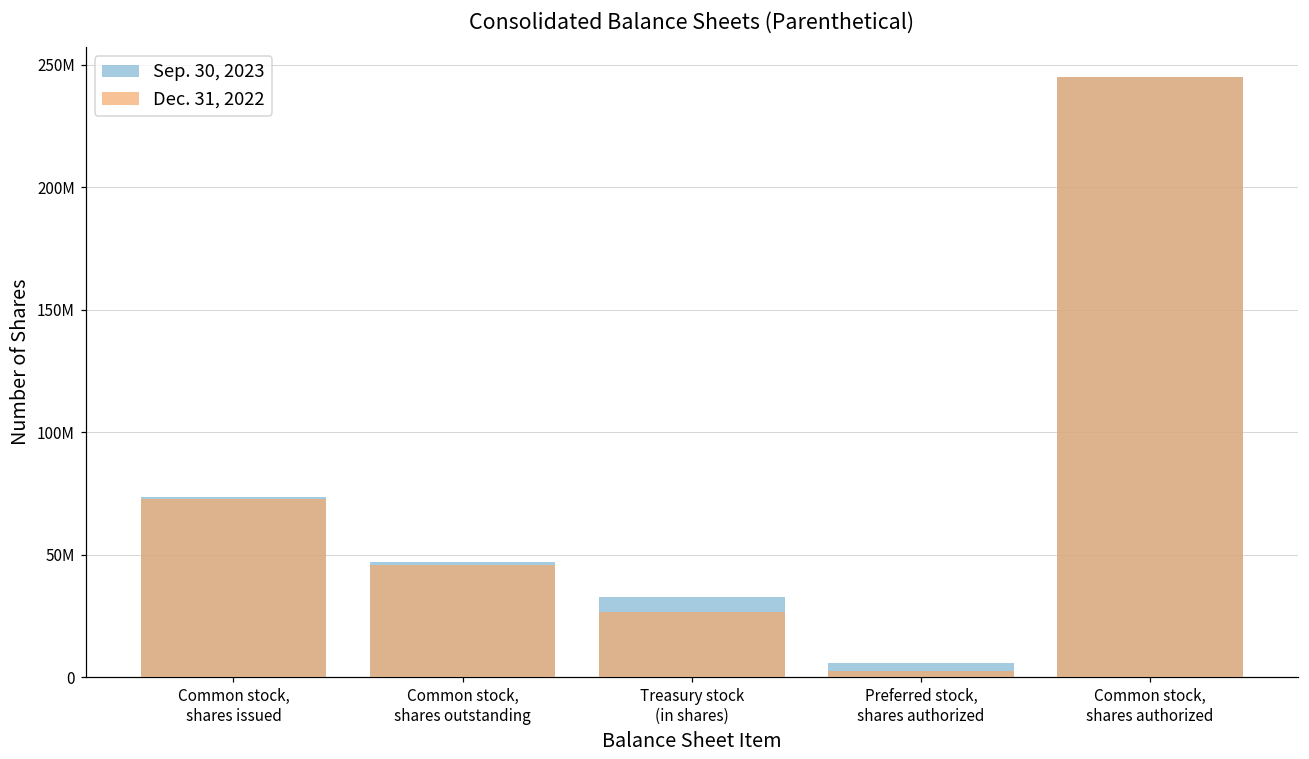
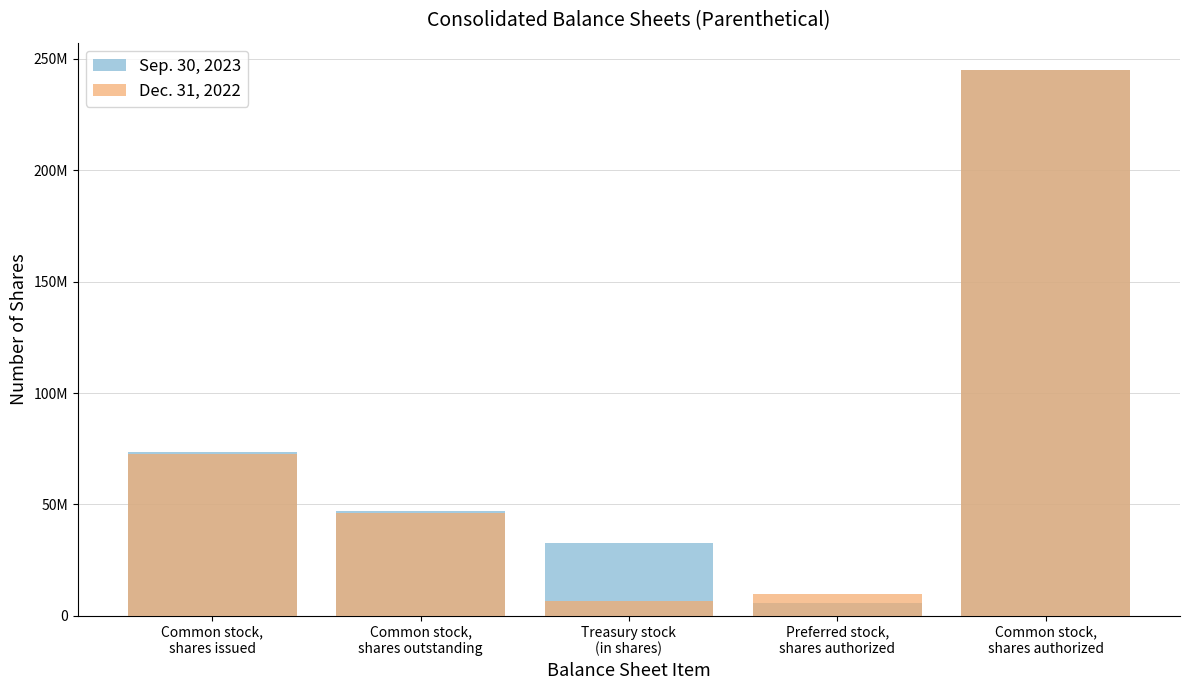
Dec. 31, 2022, Treasury stock (in shares): 27000000 -> 6000000
Dec. 31, 2022, Preferred stock, shares authorized: 3000000 -> 10000000
